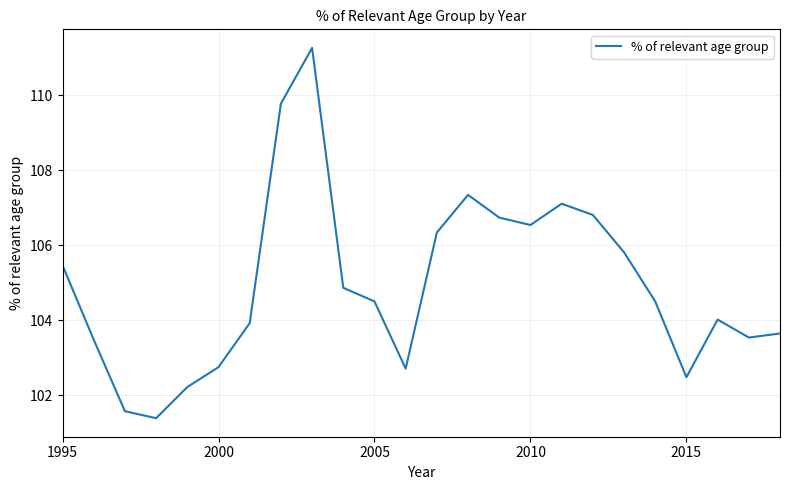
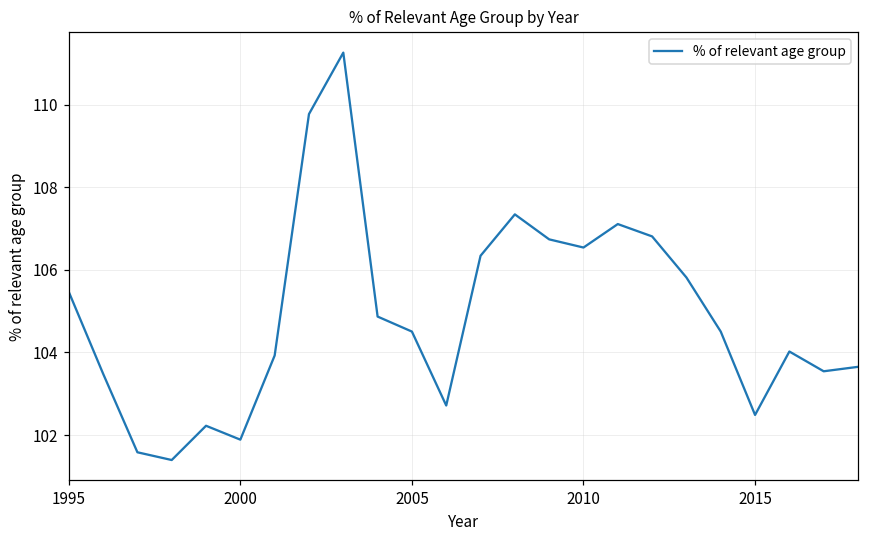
2000: 102.8 -> 101.9
